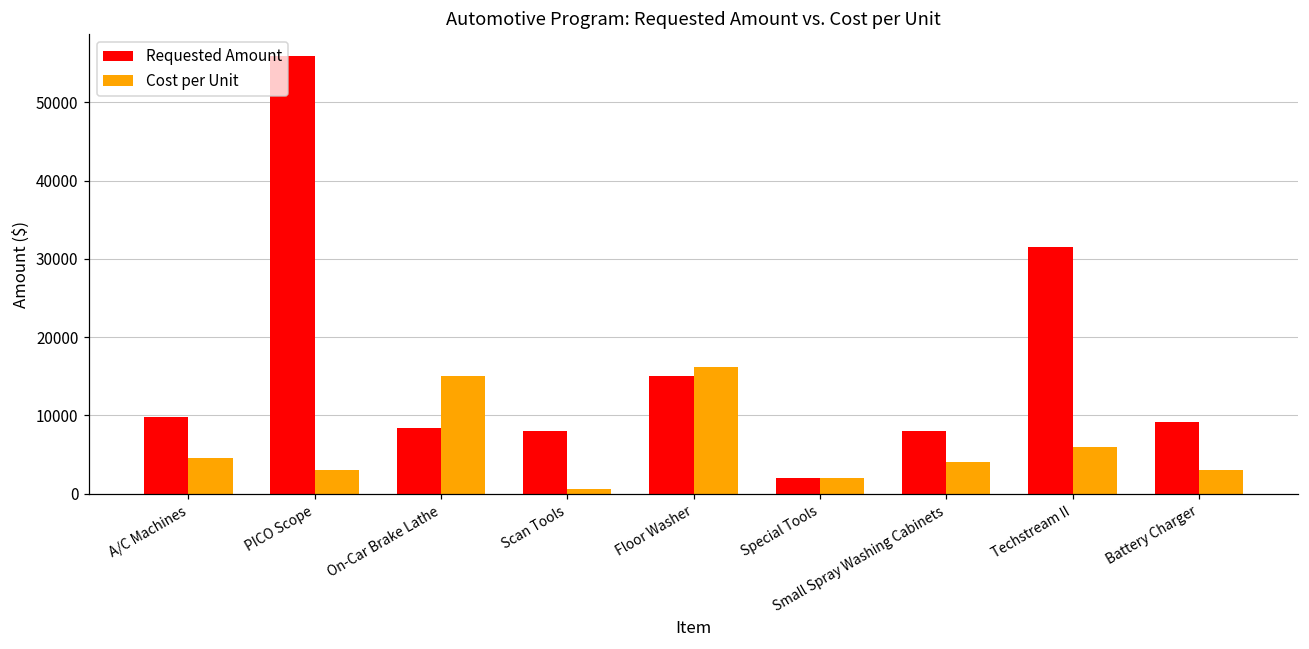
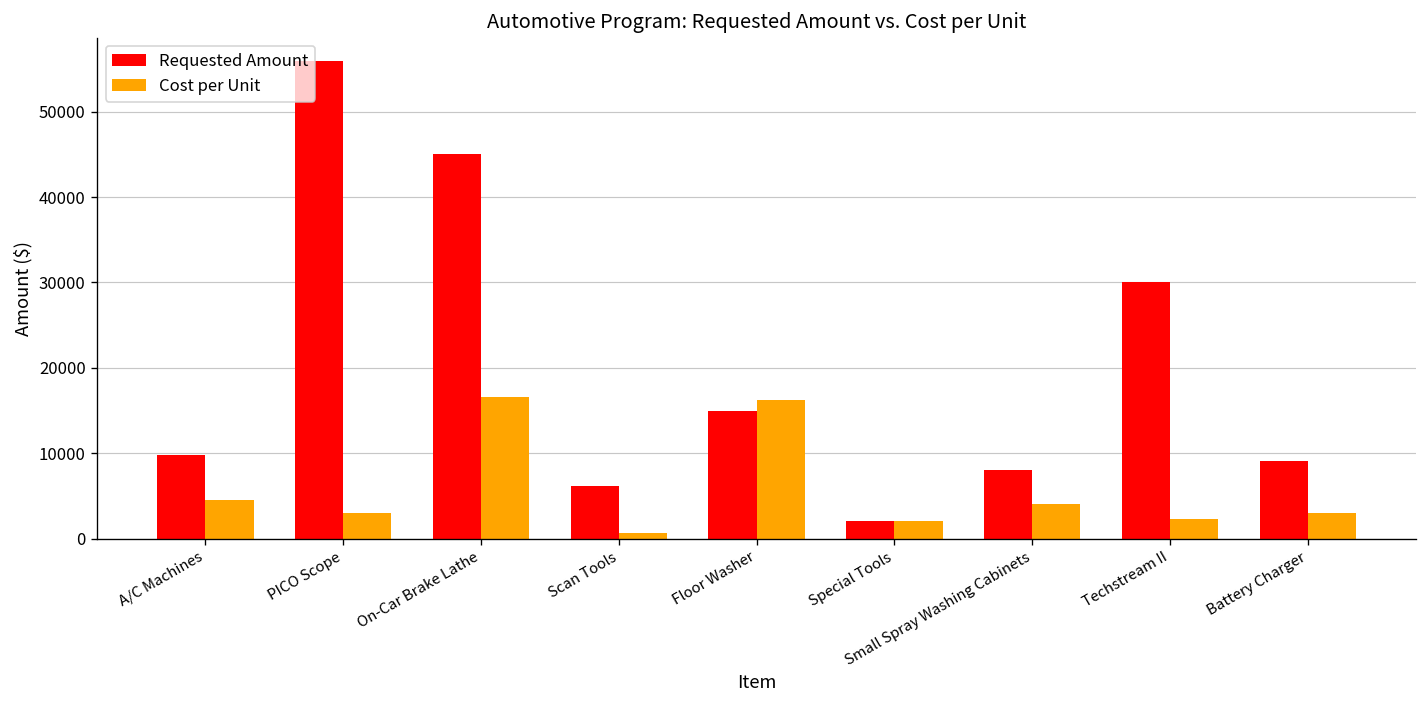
Requested Amount, On-Car Brake Lathe: 8000 -> 45000
Cost per Unit, On-Car Brake Lathe: 15000 -> 17000
Requested Amount, Scan Tools: 8000 -> 6000
Requested Amount, Techstream II: 32000 -> 30000
Cost per Unit, Techstream II: 6000 -> 2000
